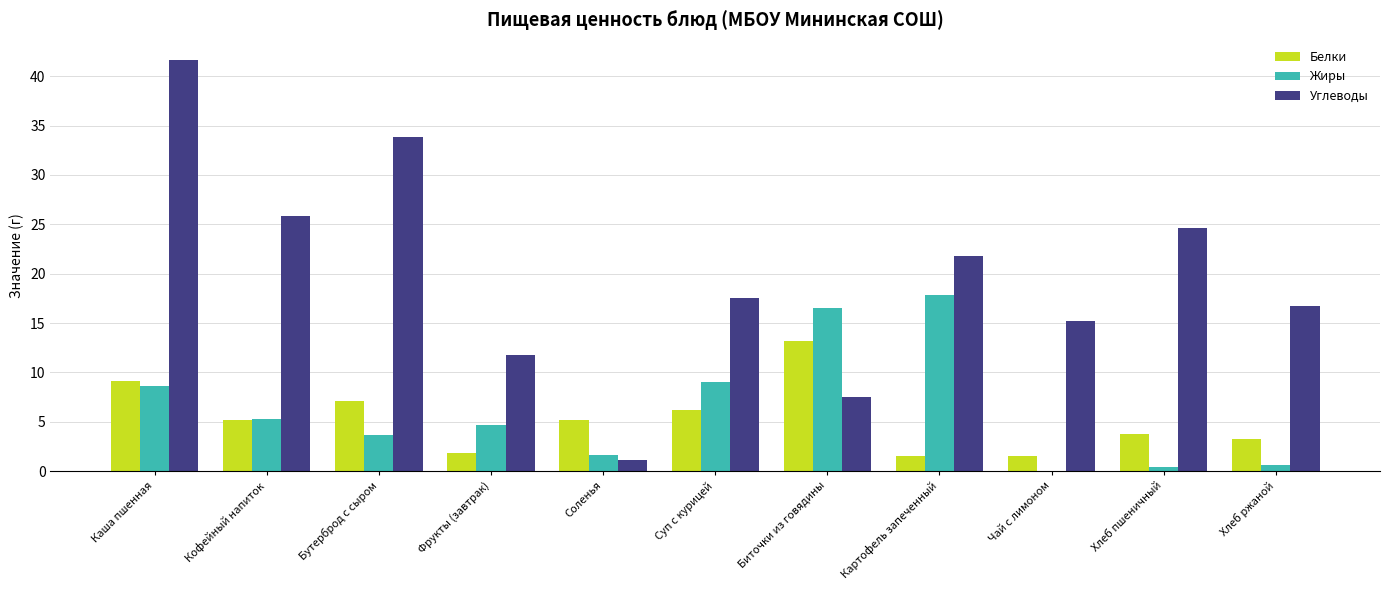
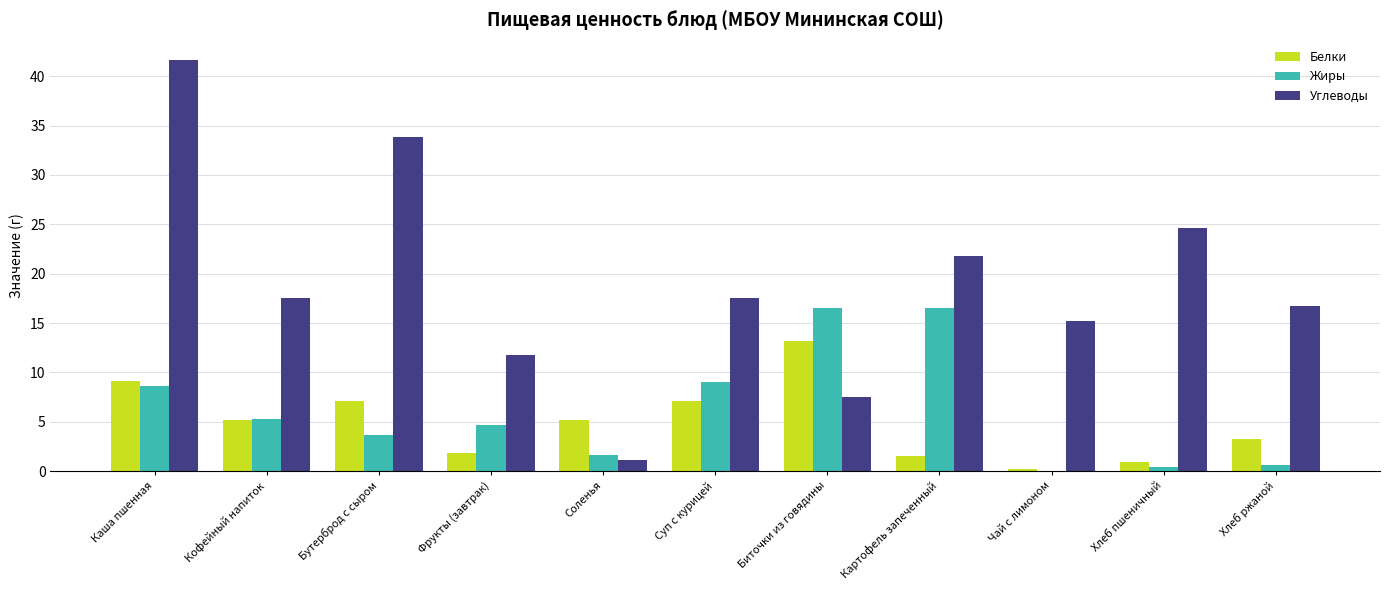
Углеводы, Кофейный напиток: 26 -> 18
Белки, Суп с курицей: 6 -> 7
Жиры, Картофель запеченный: 18 -> 17
Белки, Чай с лимоном: 2 -> 0
Белки, Хлеб пшеничный: 4 -> 1
